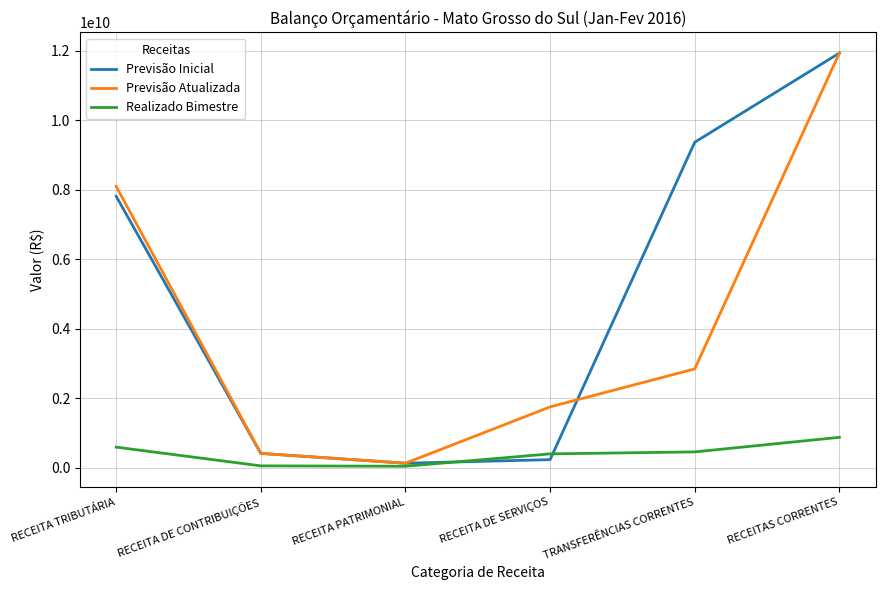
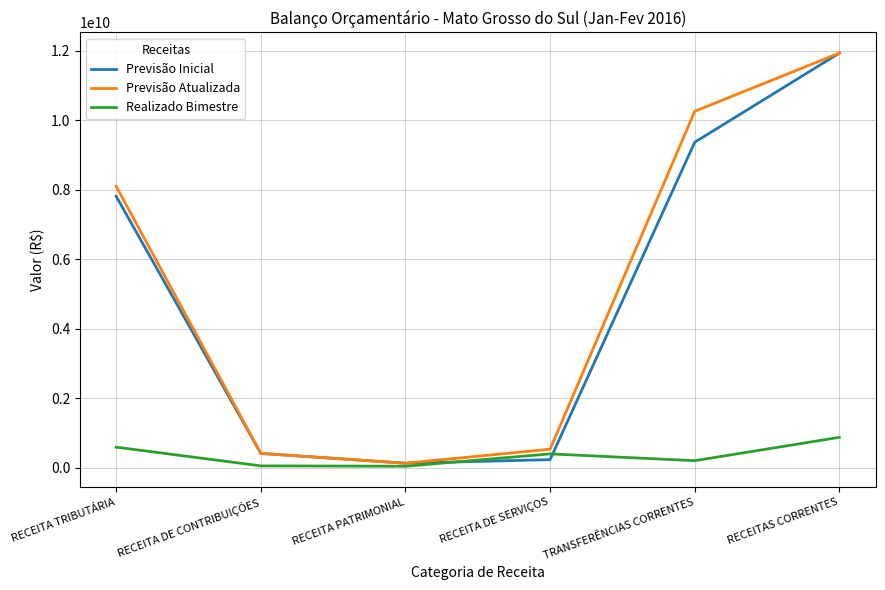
Previsão Atualizada, RECEITA DE SERVIÇOS: 1800000000 -> 500000000
Previsão Atualizada, TRANSFERÊNCIAS CORRENTES: 2800000000 -> 10300000000
Realizado Bimestre, TRANSFERÊNCIAS CORRENTES: 500000000 -> 200000000
